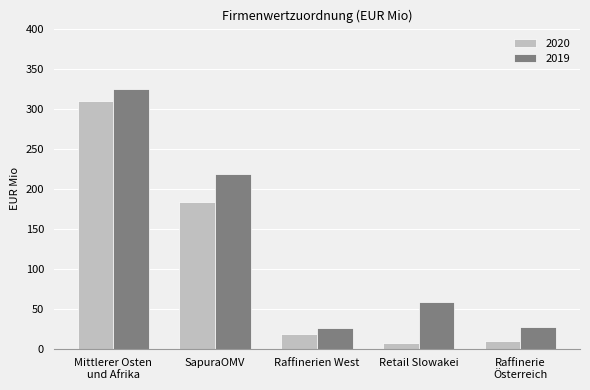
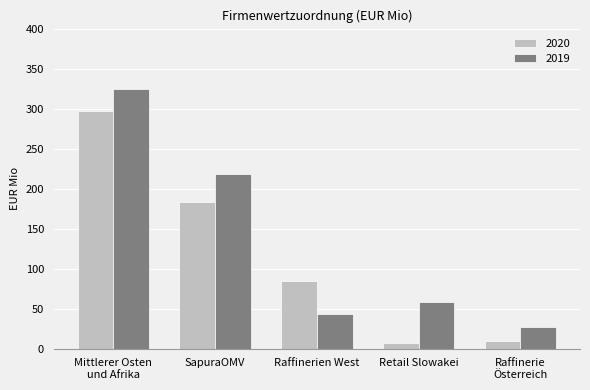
2020, Mittlerer Osten und Afrika: 310 -> 300
2020, Raffinerien West: 20 -> 90
2019, Raffinerien West: 30 -> 40
